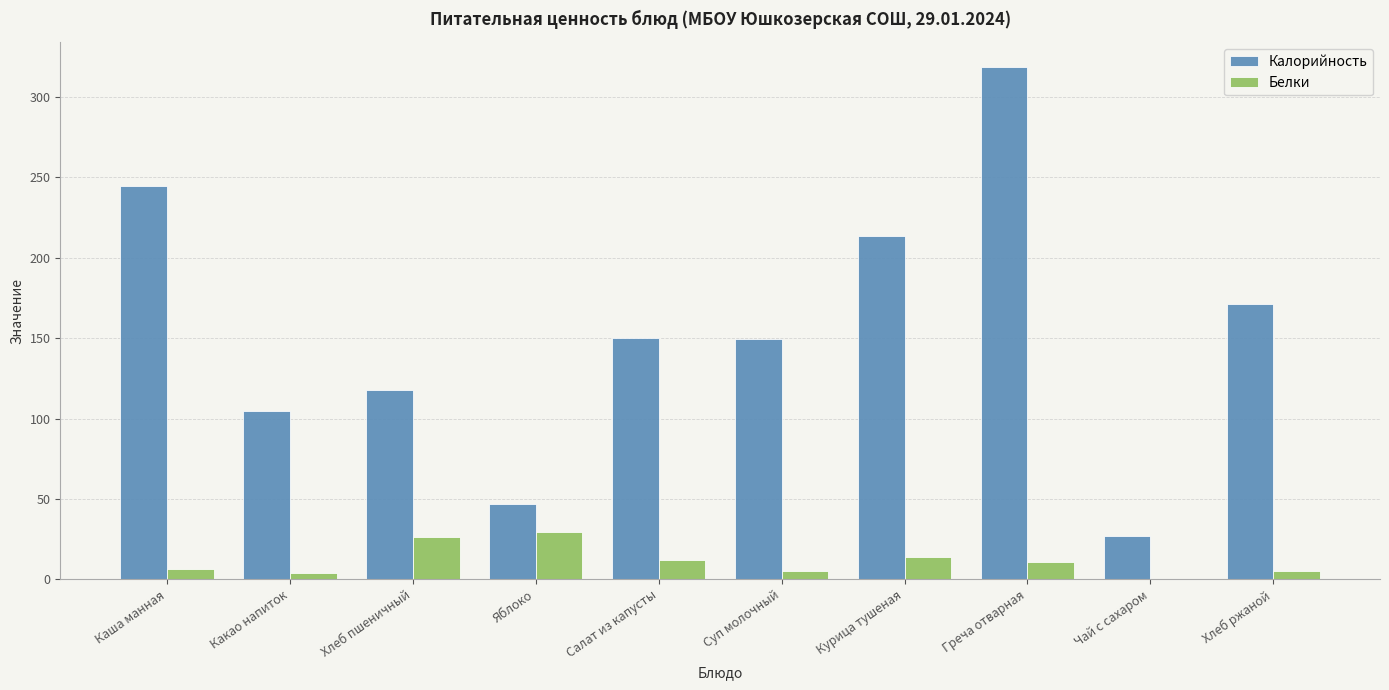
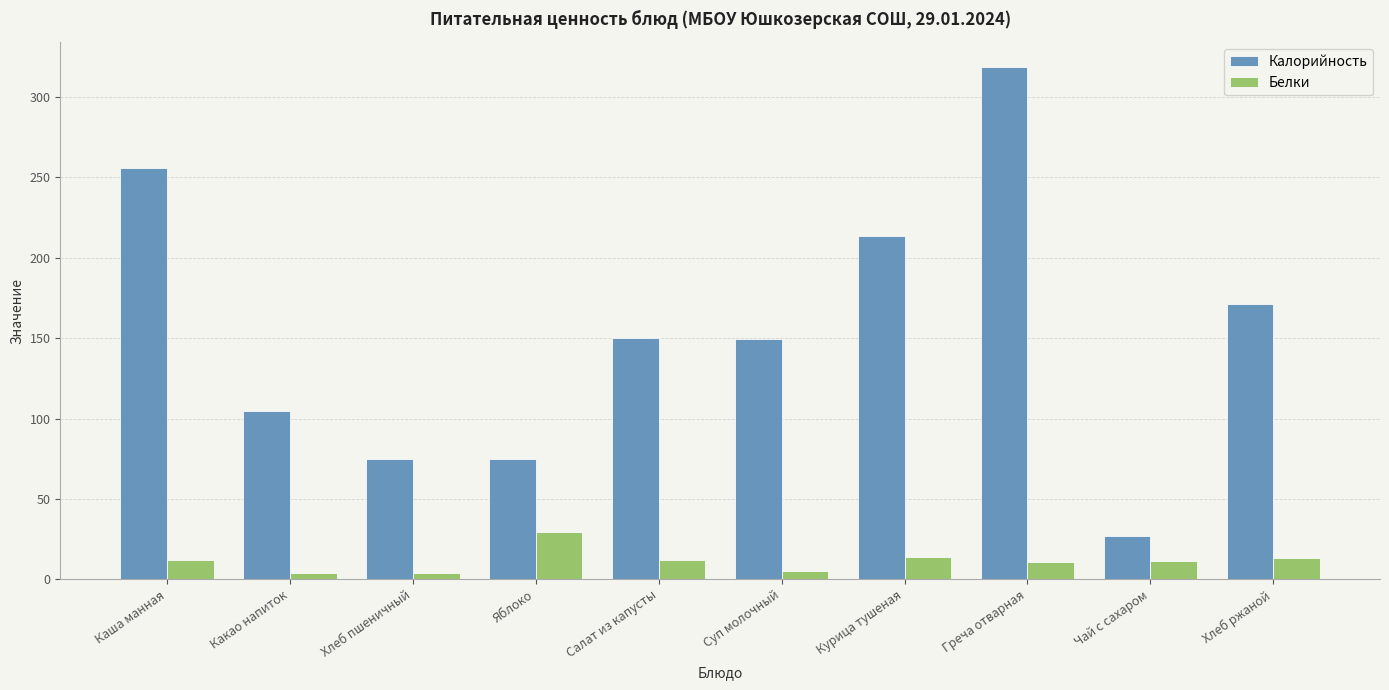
Калорийность, Каша манная: 245 -> 256
Белки, Каша манная: 7 -> 12
Калорийность, Хлеб пшеничный: 118 -> 75
Белки, Хлеб пшеничный: 26 -> 4
Калорийность, Яблоко: 47 -> 75
Белки, Чай с сахаром: 0 -> 11
Белки, Хлеб ржаной: 5 -> 13
